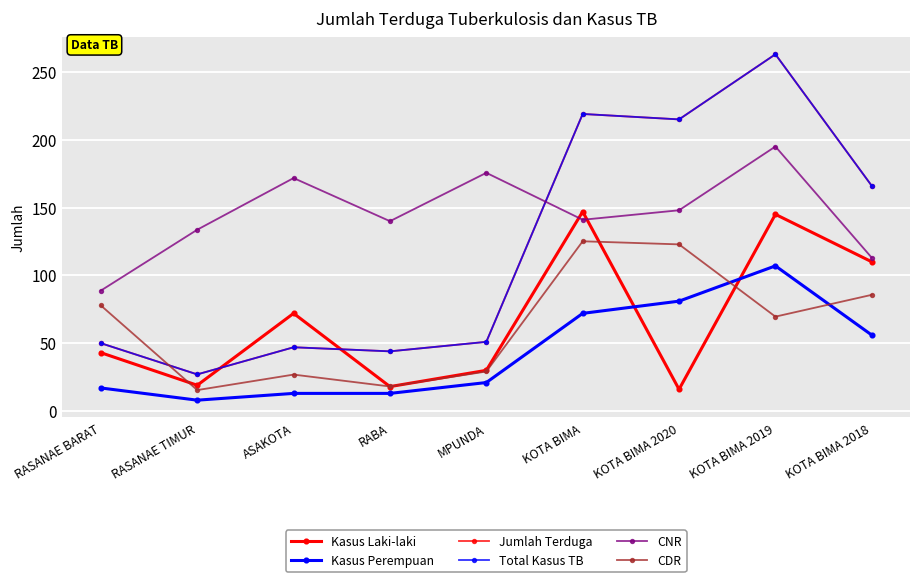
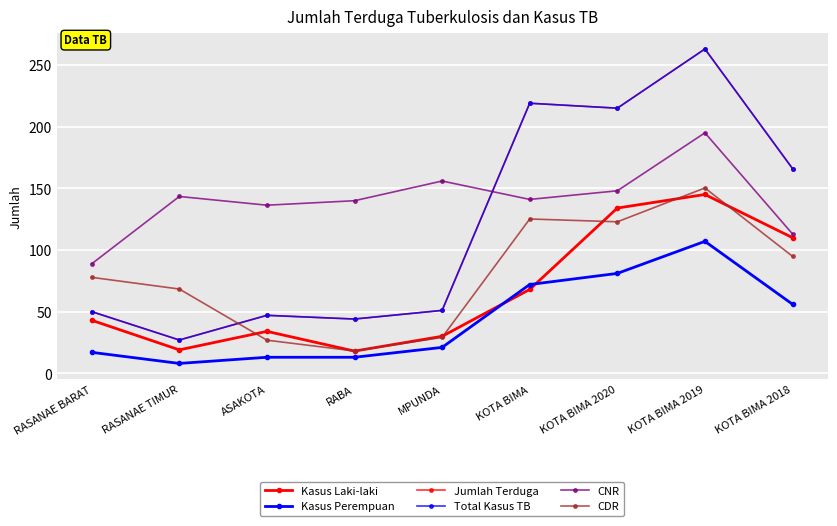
CNR, RASANAE TIMUR: 134 -> 143
CDR, RASANAE TIMUR: 15 -> 68
Kasus Laki-laki, ASAKOTA: 72 -> 34
CNR, ASAKOTA: 172 -> 136
CNR, MPUNDA: 176 -> 156
Kasus Laki-laki, KOTA BIMA: 147 -> 68
Kasus Laki-laki, KOTA BIMA 2020: 16 -> 134
CDR, KOTA BIMA 2019: 70 -> 150
CDR, KOTA BIMA 2018: 86 -> 95
